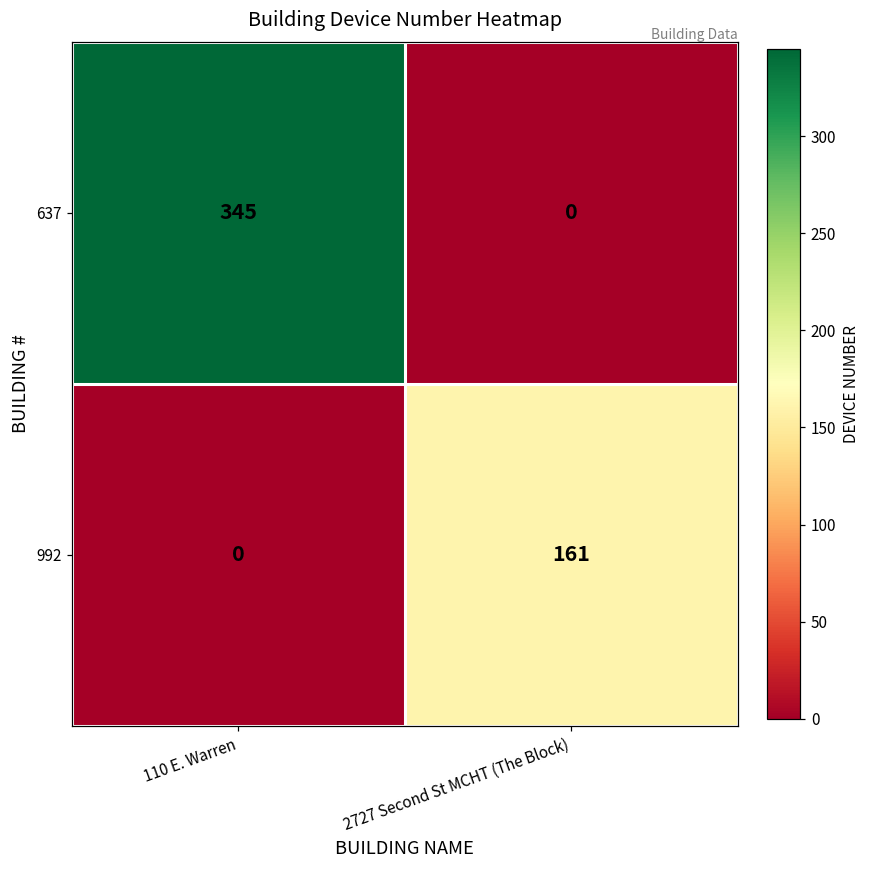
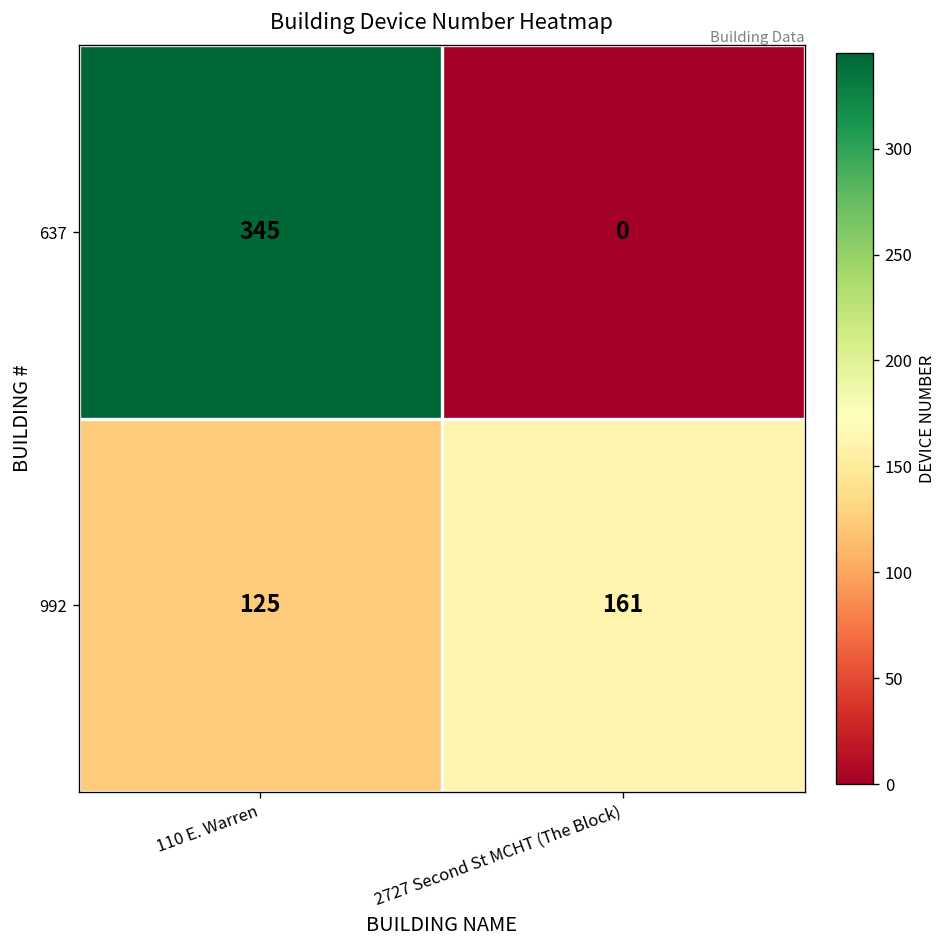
992, 110 E. Warren: 0 -> 125
